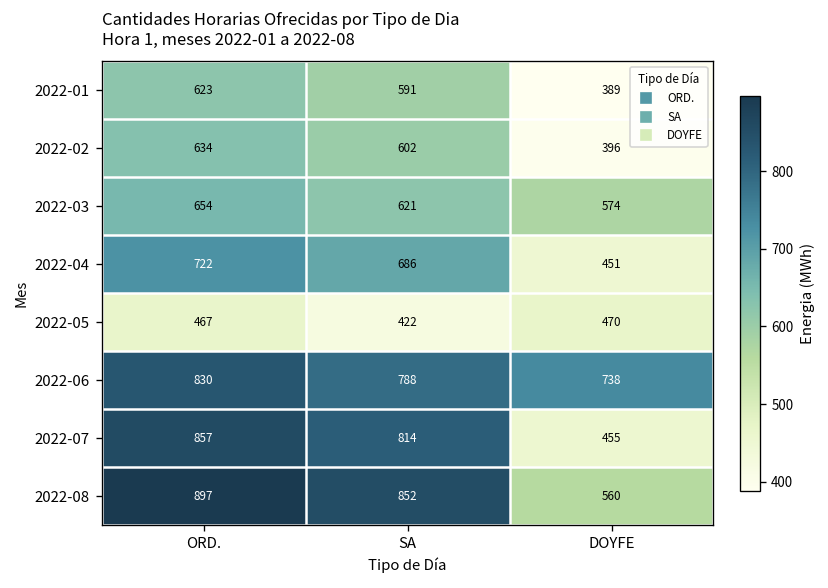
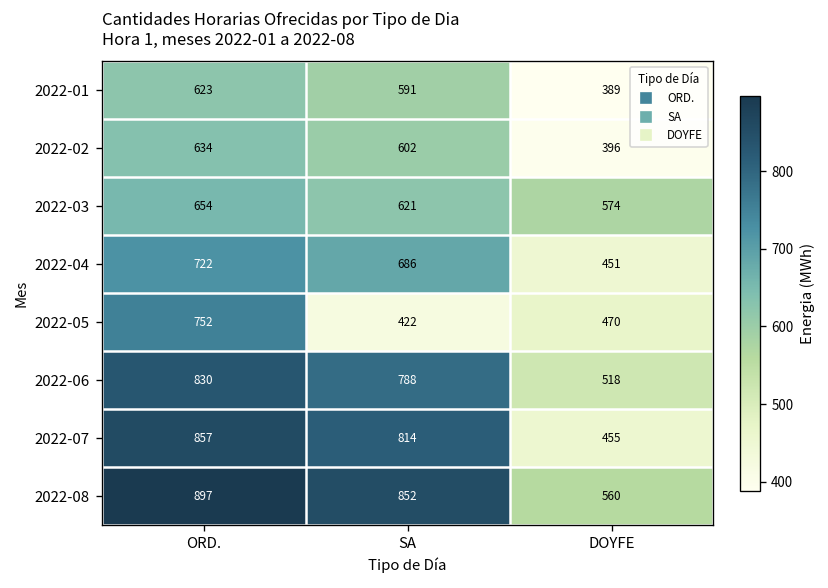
2022-05, ORD.: 467 -> 752
2022-06, DOYFE: 738 -> 518
